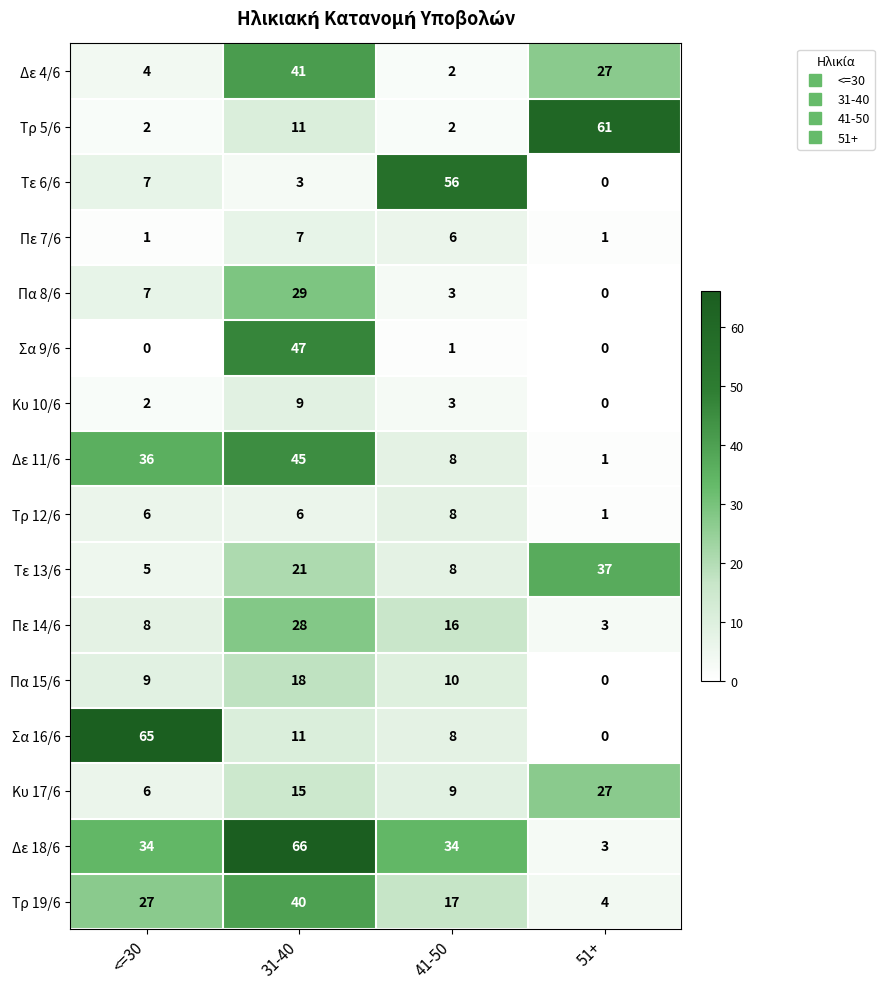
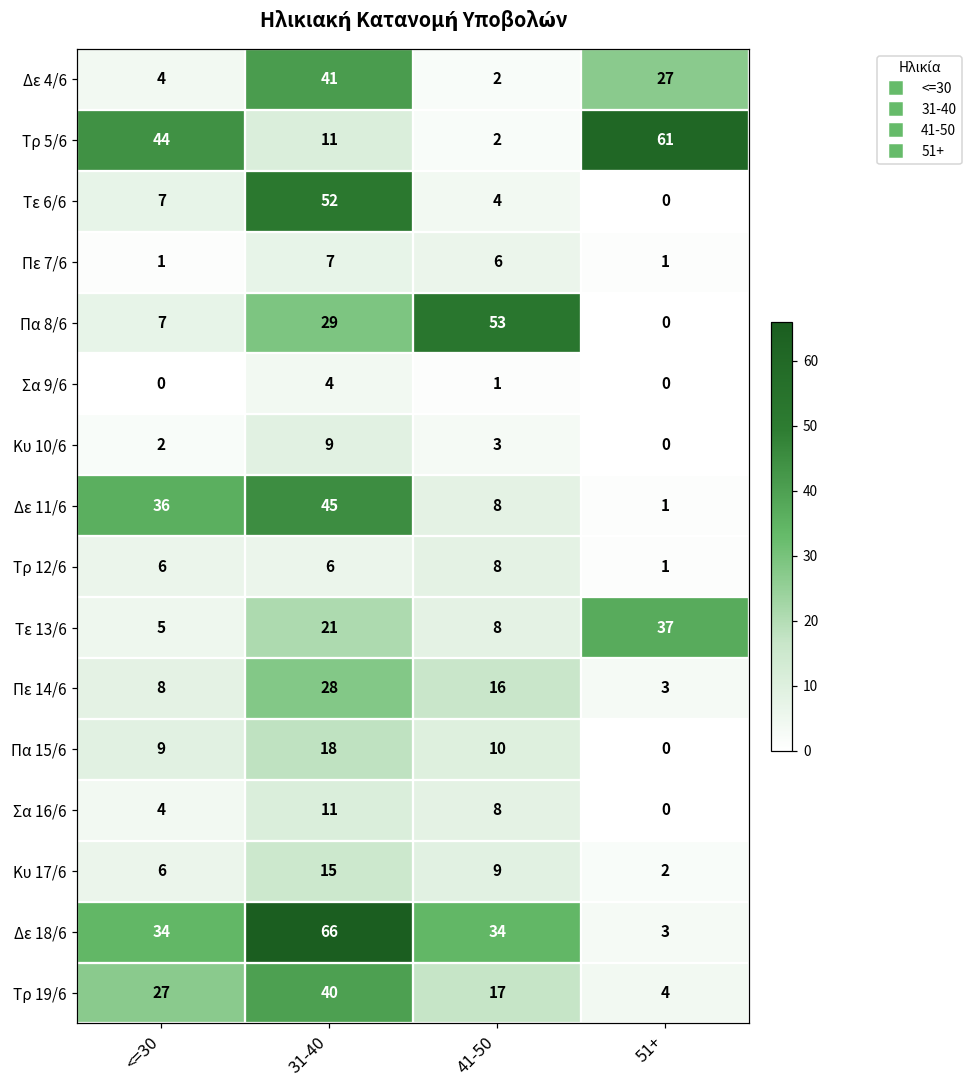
Τρ 5/6, <=30: 2 -> 44
Τε 6/6, 31-40: 3 -> 52
Τε 6/6, 41-50: 56 -> 4
Πα 8/6, 41-50: 3 -> 53
Σα 9/6, 31-40: 47 -> 4
Σα 16/6, <=30: 65 -> 4
Κυ 17/6, 51+: 27 -> 2
